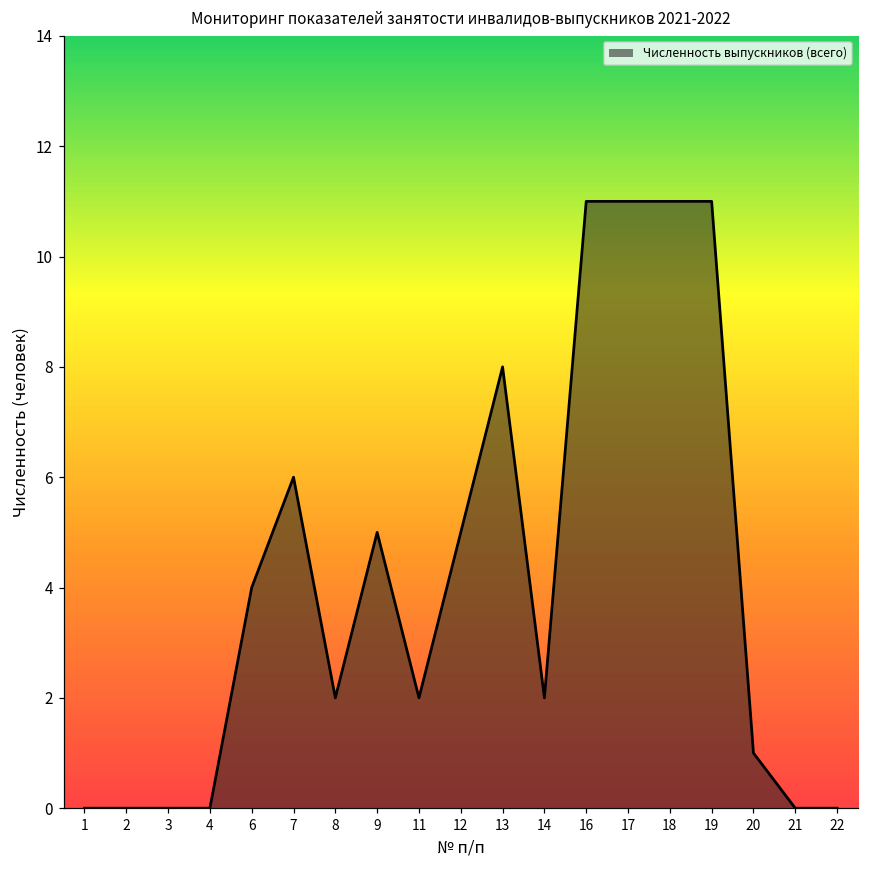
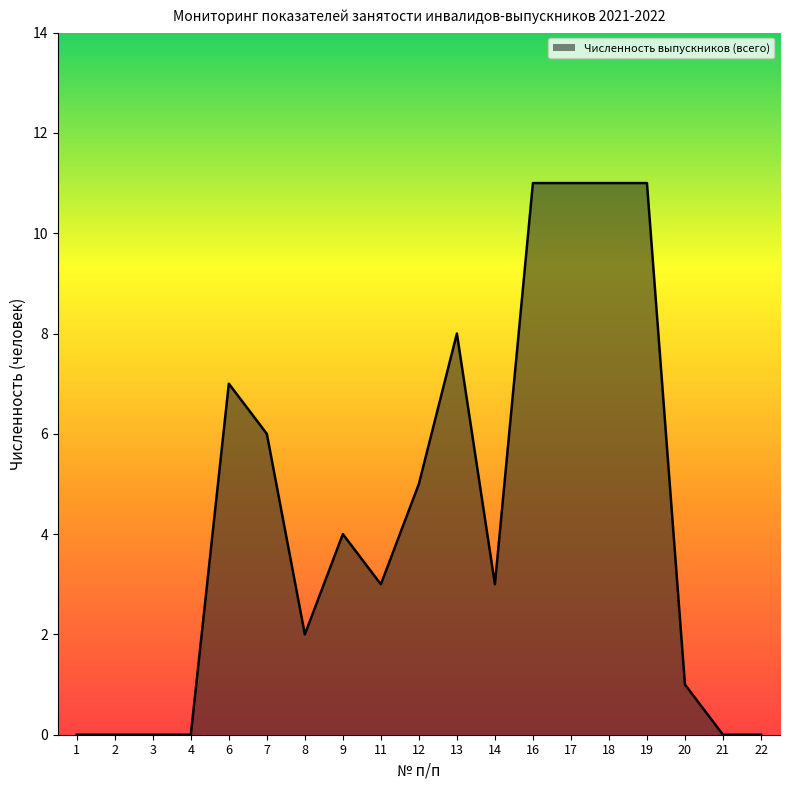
6: 4 -> 7
9: 5 -> 4
11: 2 -> 3
14: 2 -> 3
